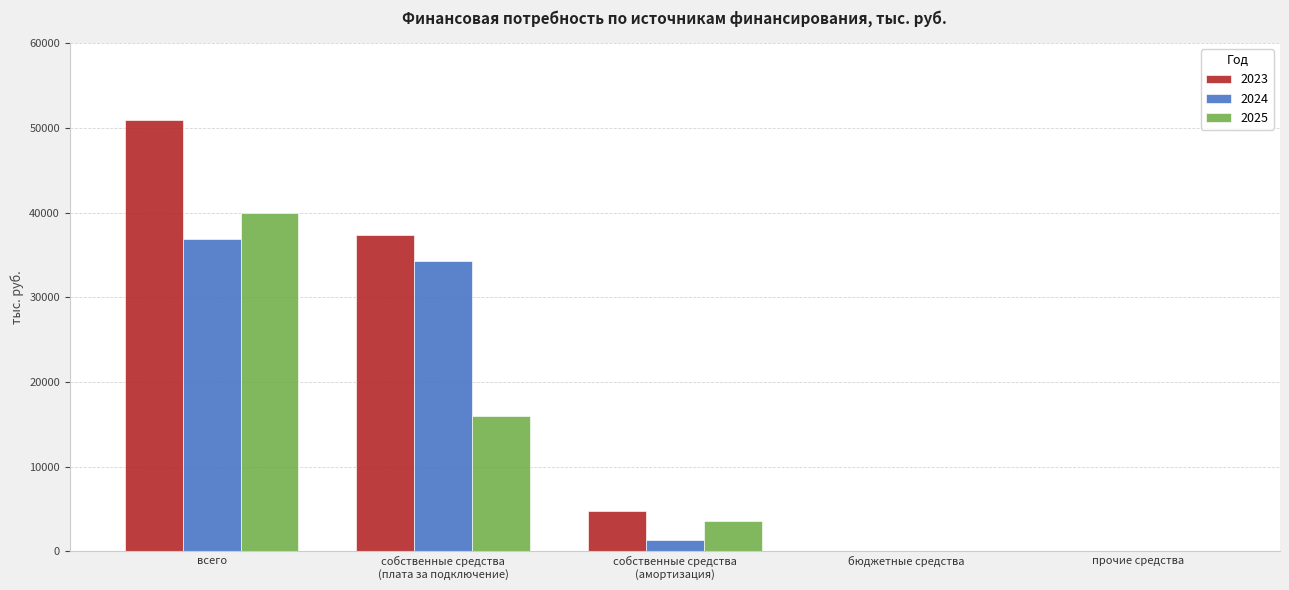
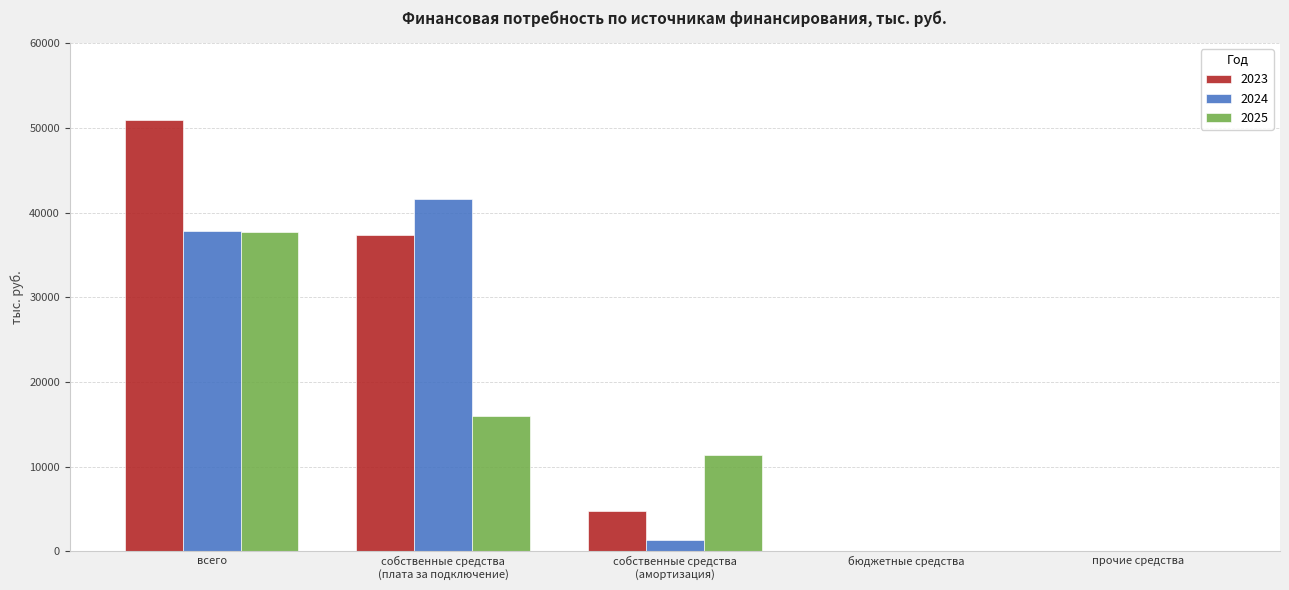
2024, всего: 37000 -> 38000
2025, всего: 40000 -> 38000
2024, собственные средства (плата за подключение): 34000 -> 42000
2025, собственные средства (амортизация): 4000 -> 11000
